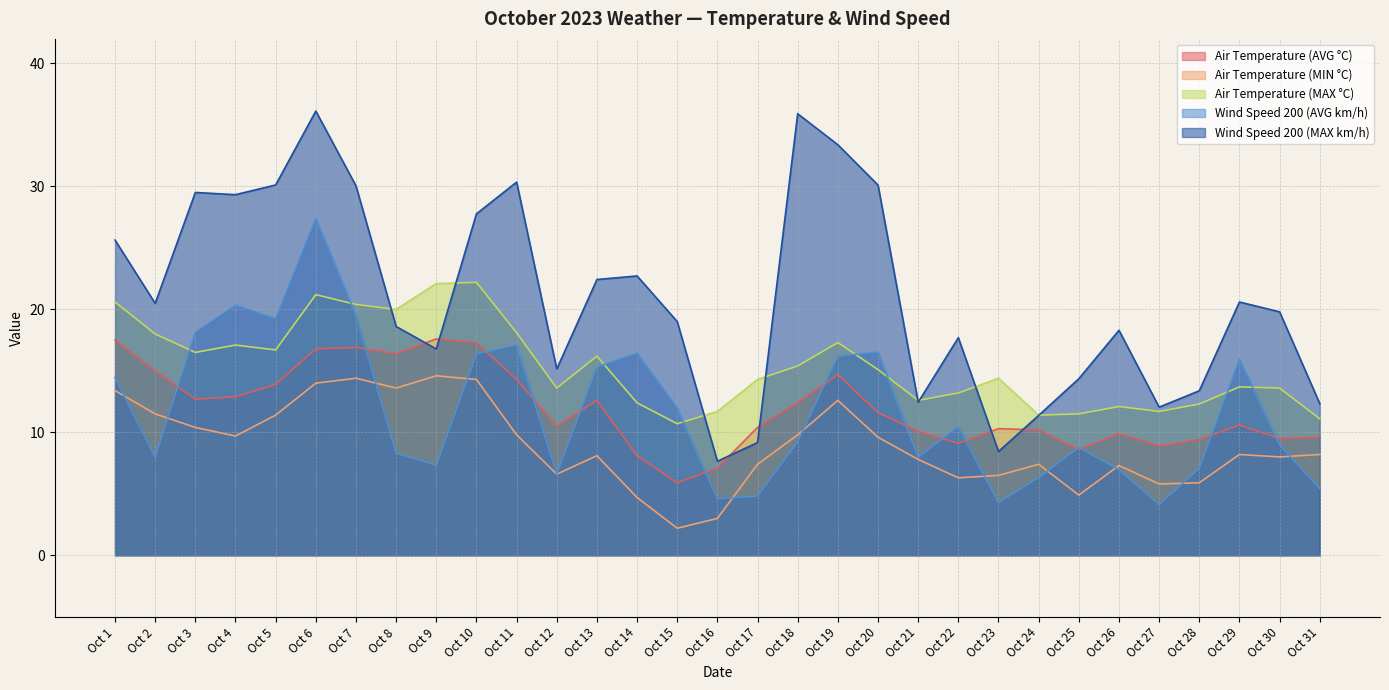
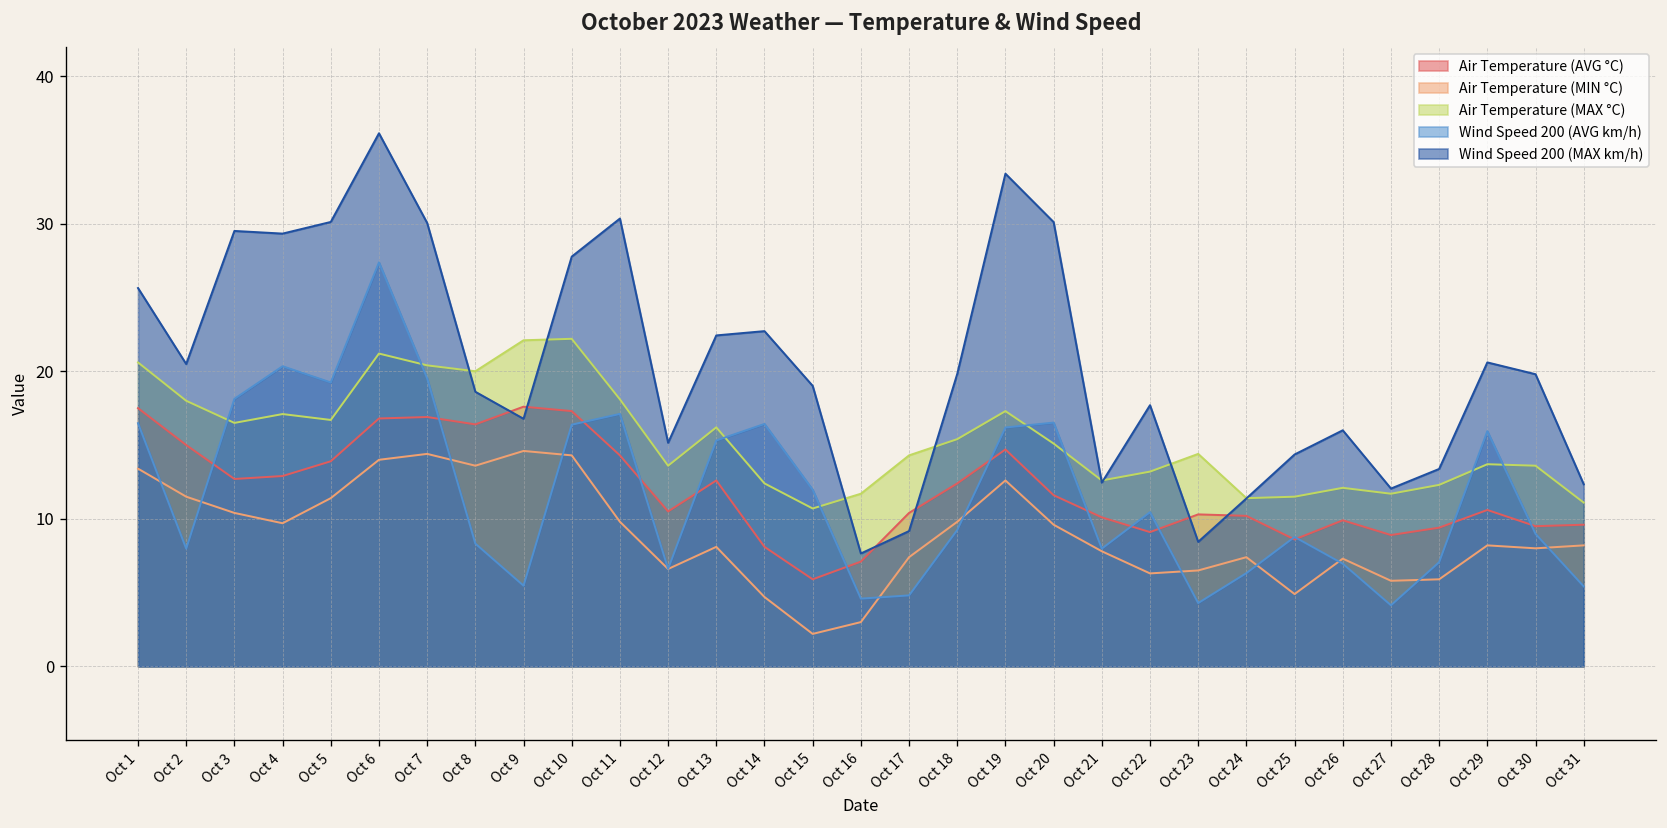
Wind Speed 200 (AVG km/h), Oct 1: 14.5 -> 16.5
Wind Speed 200 (AVG km/h), Oct 9: 7.3 -> 5.5
Wind Speed 200 (MAX km/h), Oct 18: 35.9 -> 19.8
Wind Speed 200 (MAX km/h), Oct 26: 18.3 -> 16.0
